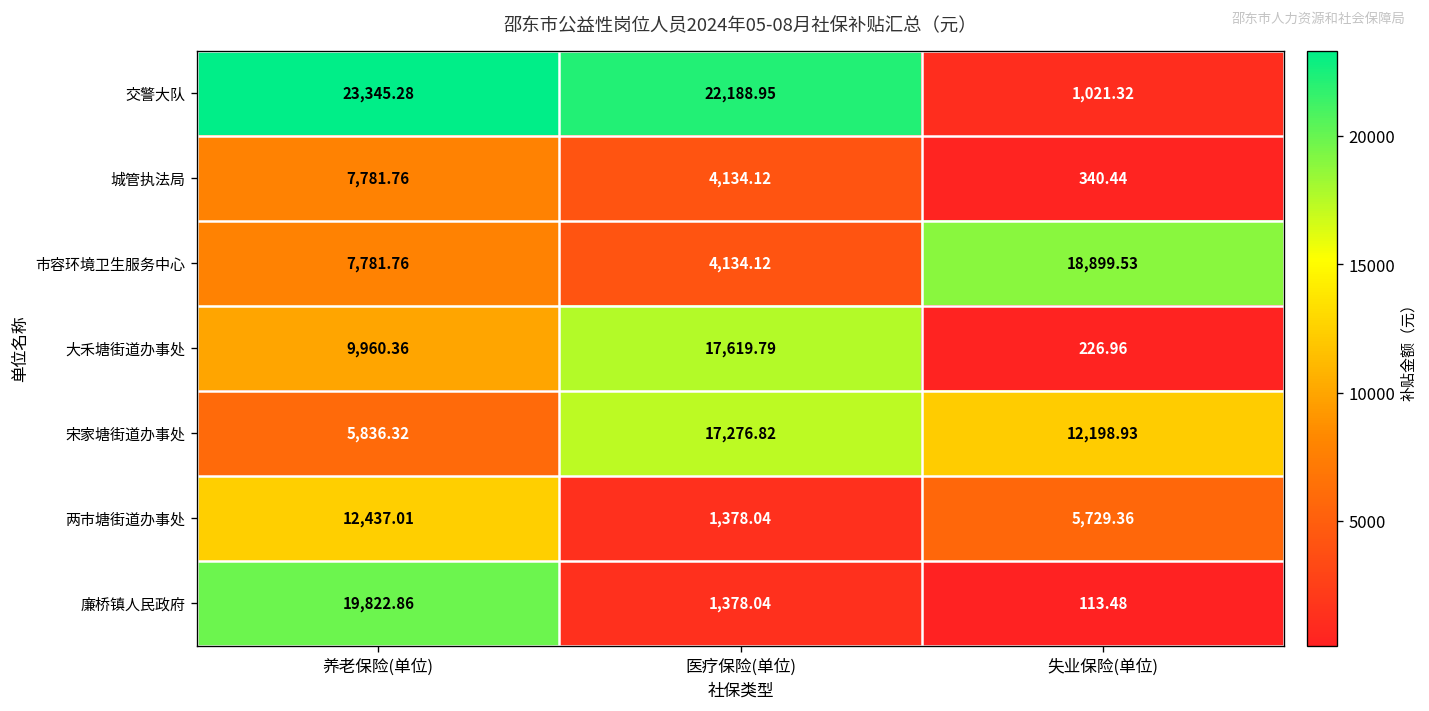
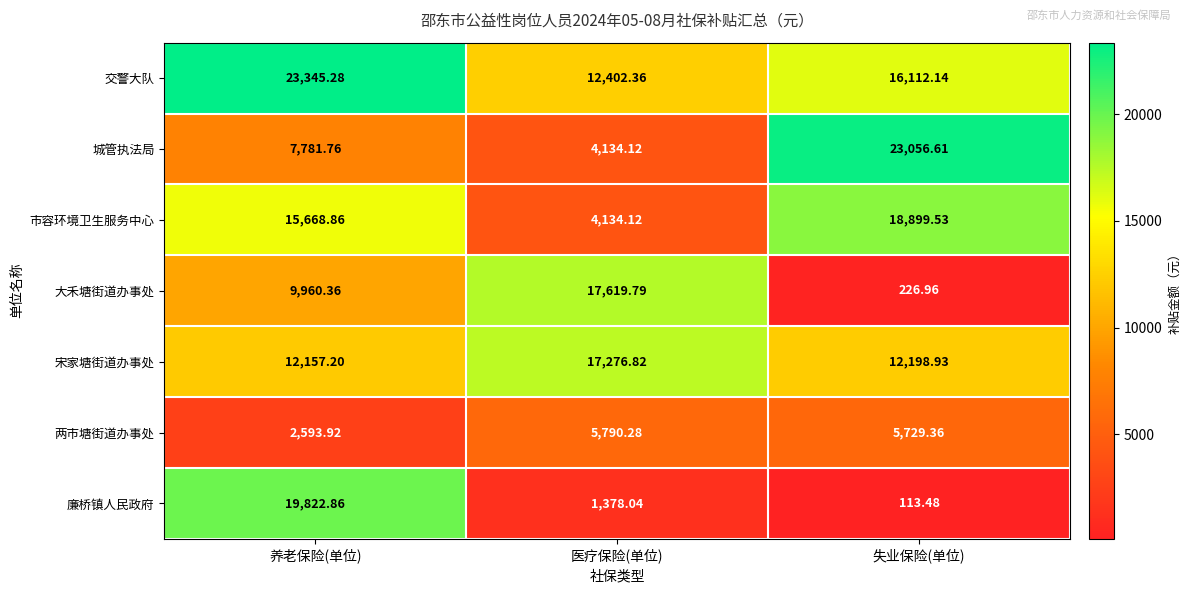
交警大队, 医疗保险(单位): 22,188.95 -> 12,402.36
交警大队, 失业保险(单位): 1,021.32 -> 16,112.14
城管执法局, 失业保险(单位): 340.44 -> 23,056.61
市容环境卫生服务中心, 养老保险(单位): 7,781.76 -> 15,668.86
宋家塘街道办事处, 养老保险(单位): 5,836.32 -> 12,157.20
两市塘街道办事处, 养老保险(单位): 12,437.01 -> 2,593.92
两市塘街道办事处, 医疗保险(单位): 1,378.04 -> 5,790.28
